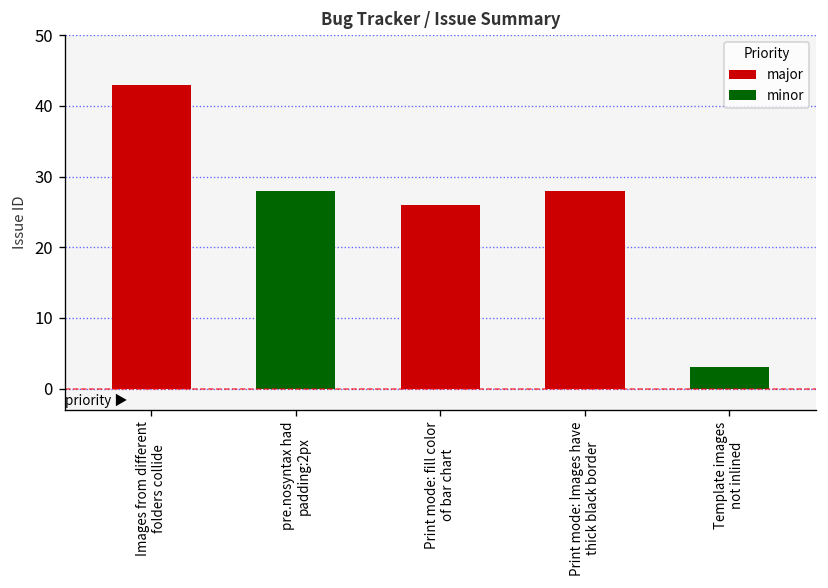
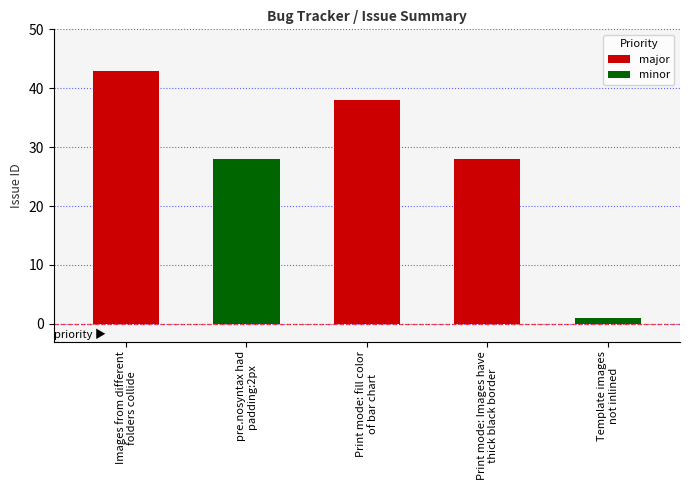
Print mode: fill color of bar chart: 26 -> 38
Template images not inlined: 3 -> 1
